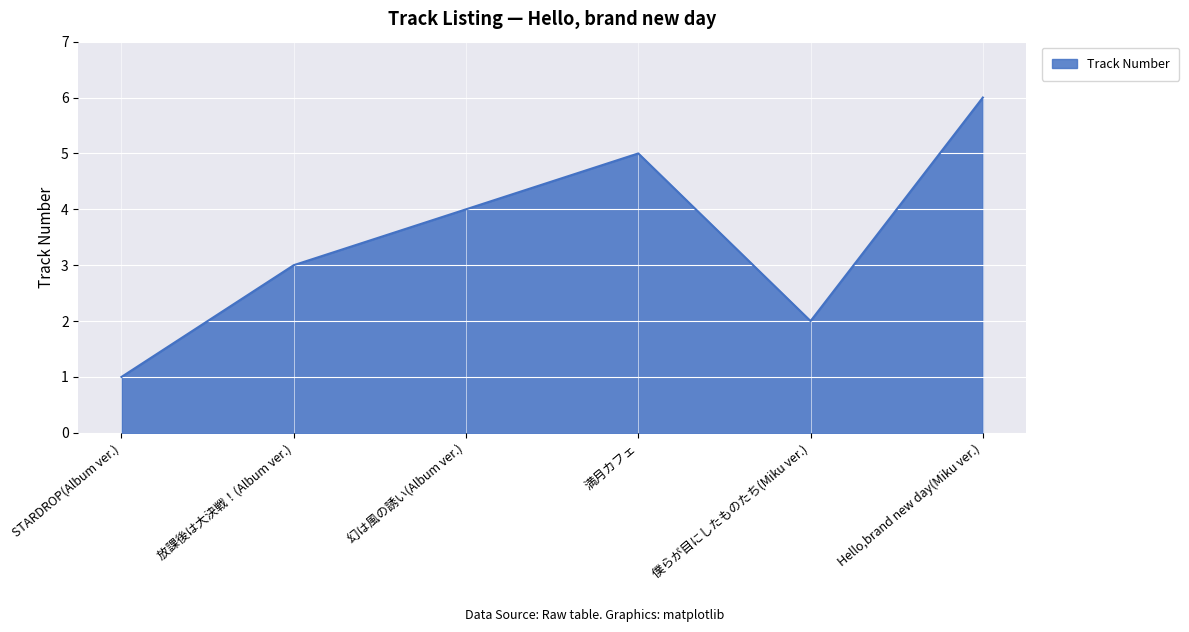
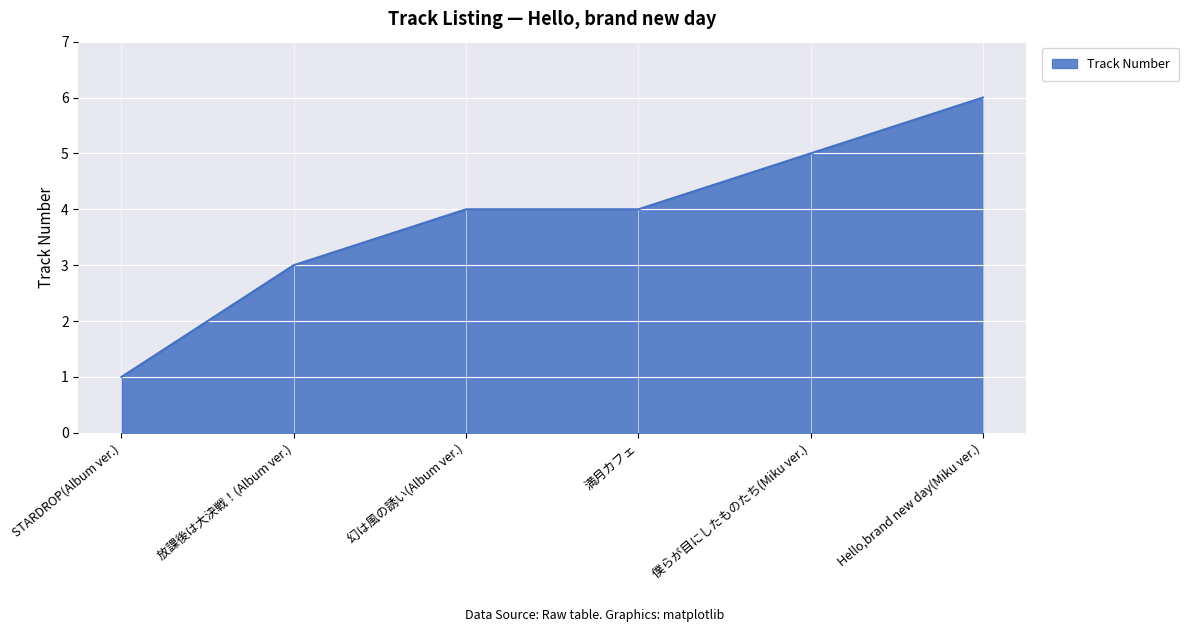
満月カフェ: 5 -> 4
僕らが目にしたものたち(Miku ver.): 2 -> 5
